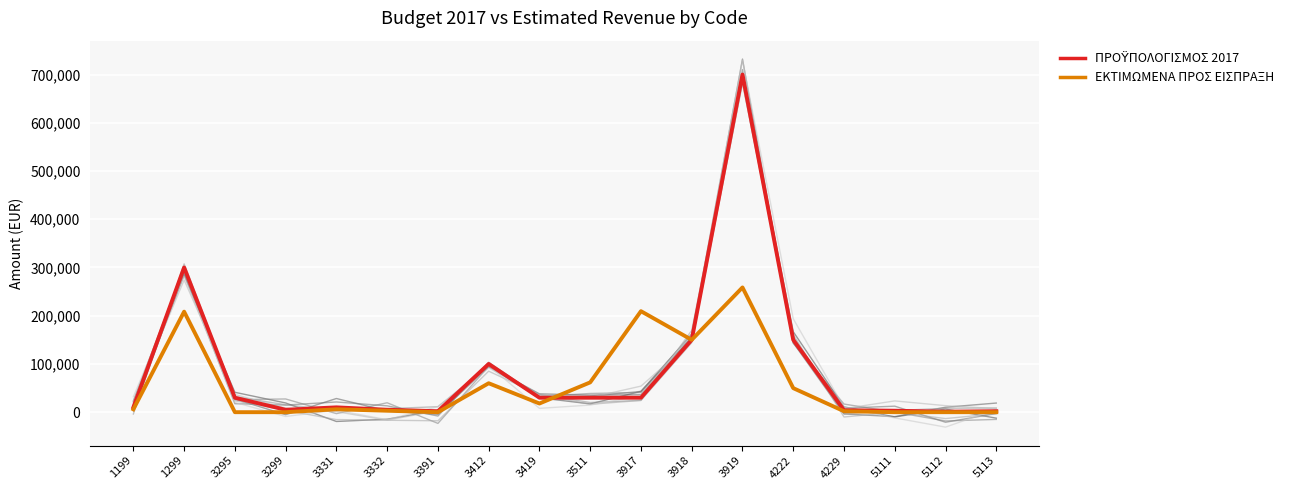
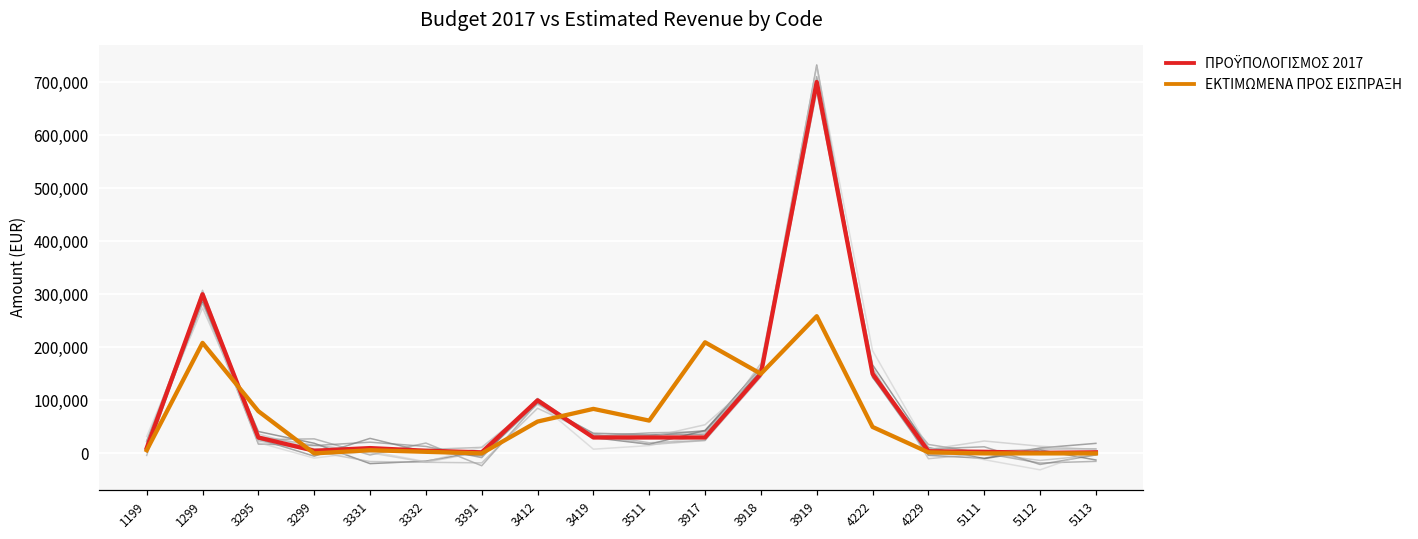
ΕΚΤΙΜΩΜΕΝΑ ΠΡΟΣ ΕΙΣΠΡΑΞΗ, 3295: 0 -> 80,000
ΕΚΤΙΜΩΜΕΝΑ ΠΡΟΣ ΕΙΣΠΡΑΞΗ, 3419: 20,000 -> 80,000
